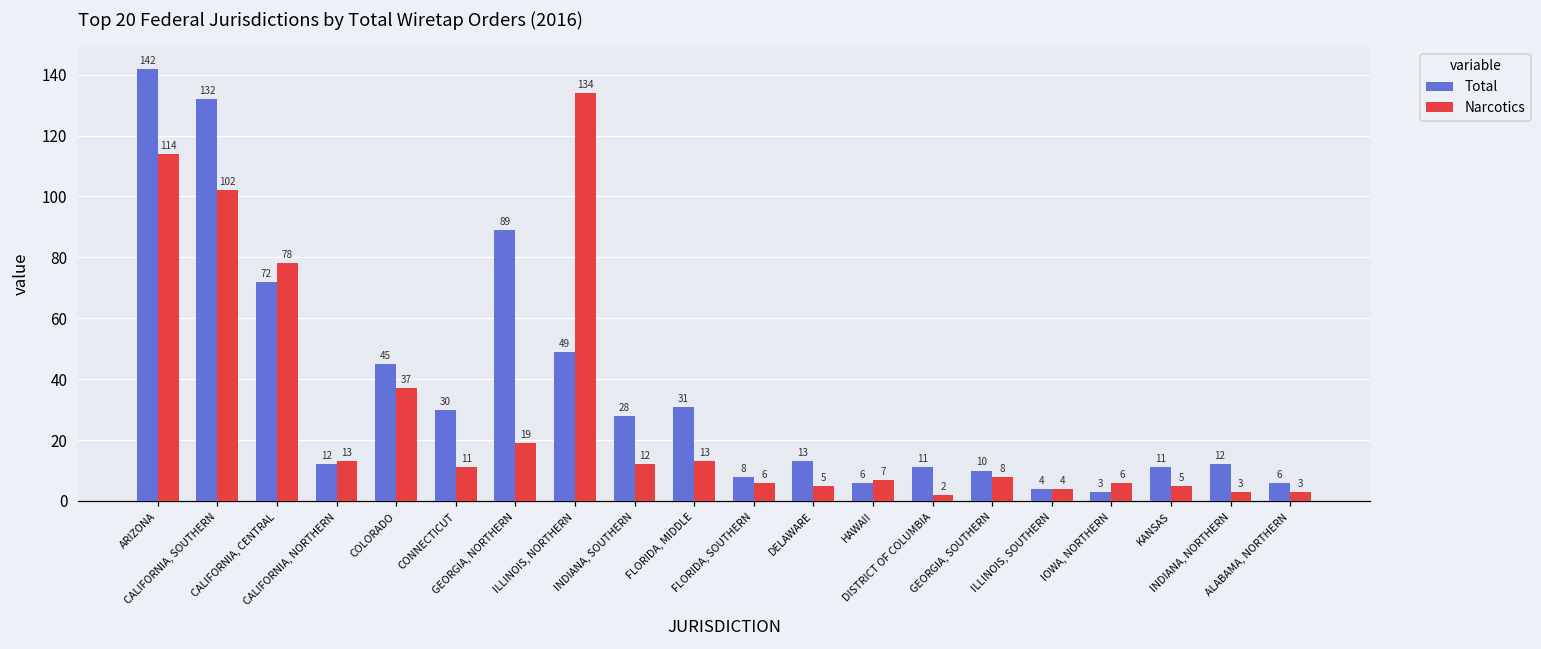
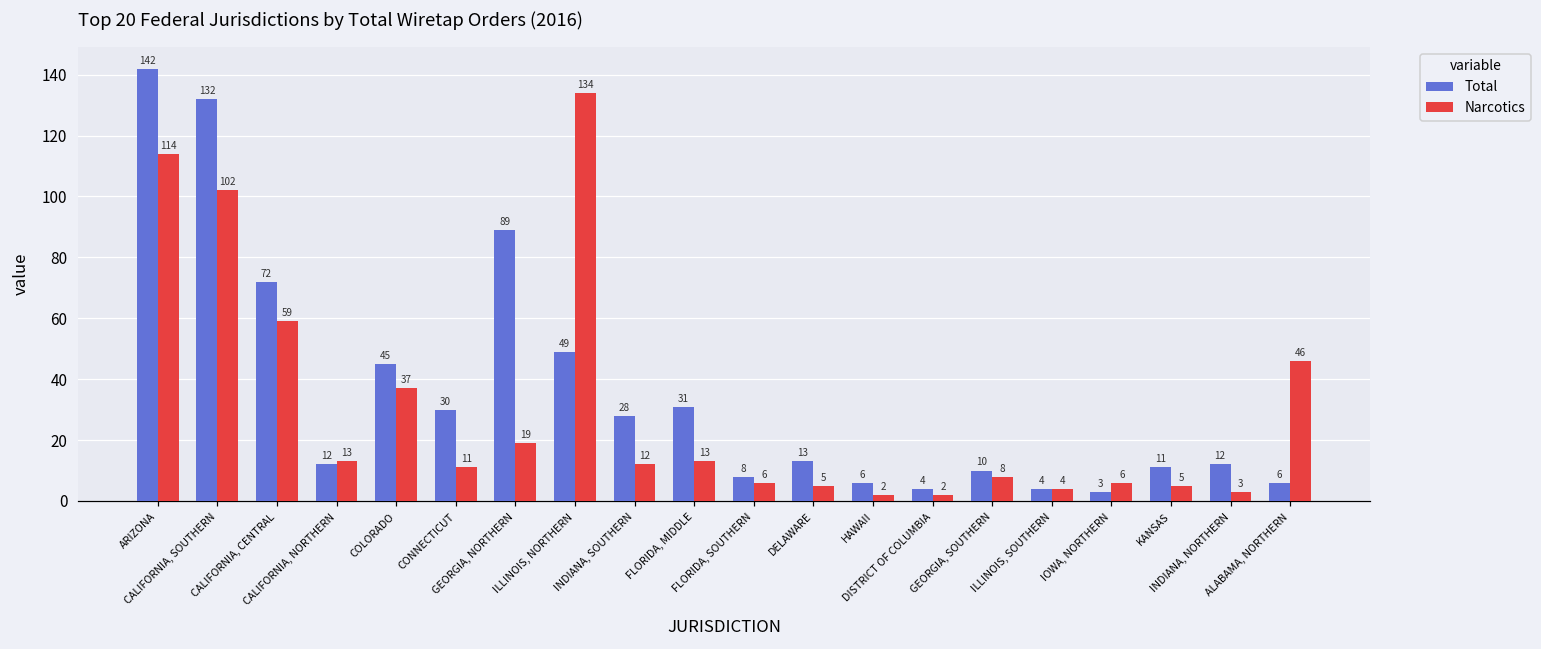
Narcotics, CALIFORNIA, CENTRAL: 78 -> 59
Narcotics, HAWAII: 7 -> 2
Total, DISTRICT OF COLUMBIA: 11 -> 4
Narcotics, ALABAMA, NORTHERN: 3 -> 46
